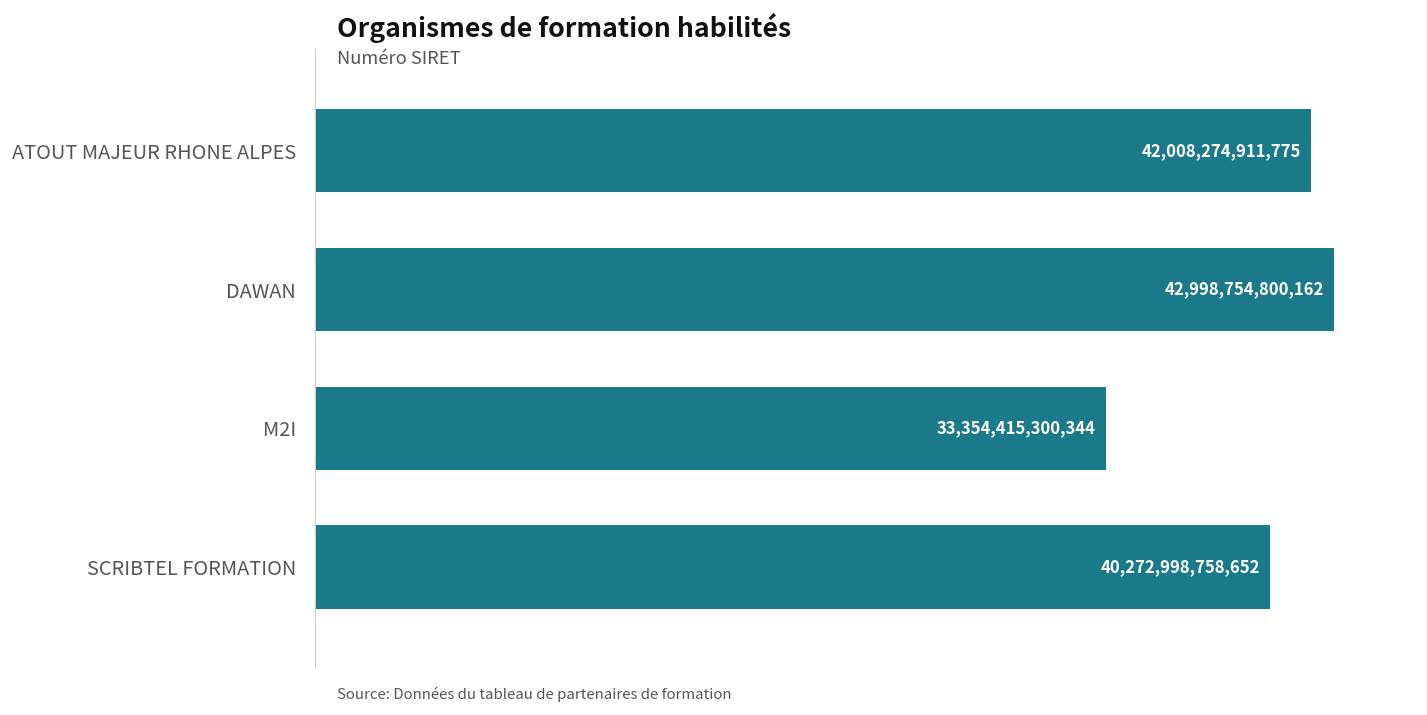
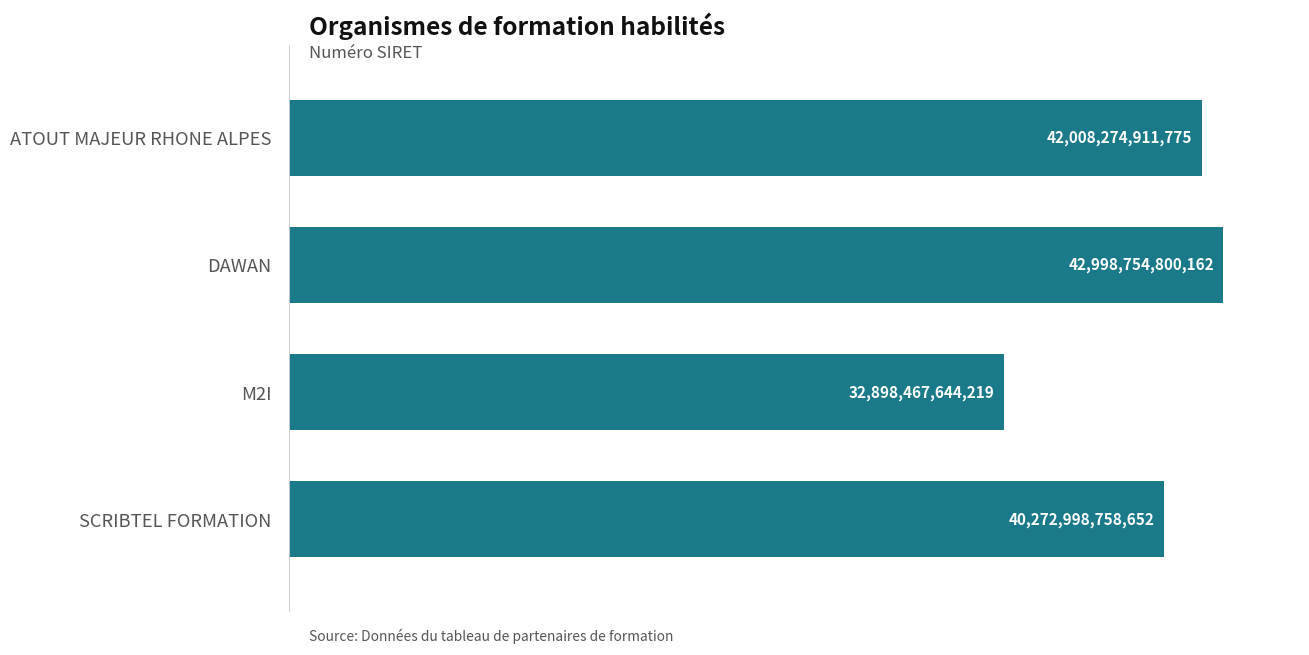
M2I: 33,354,415,300,344 -> 32,898,467,644,219
